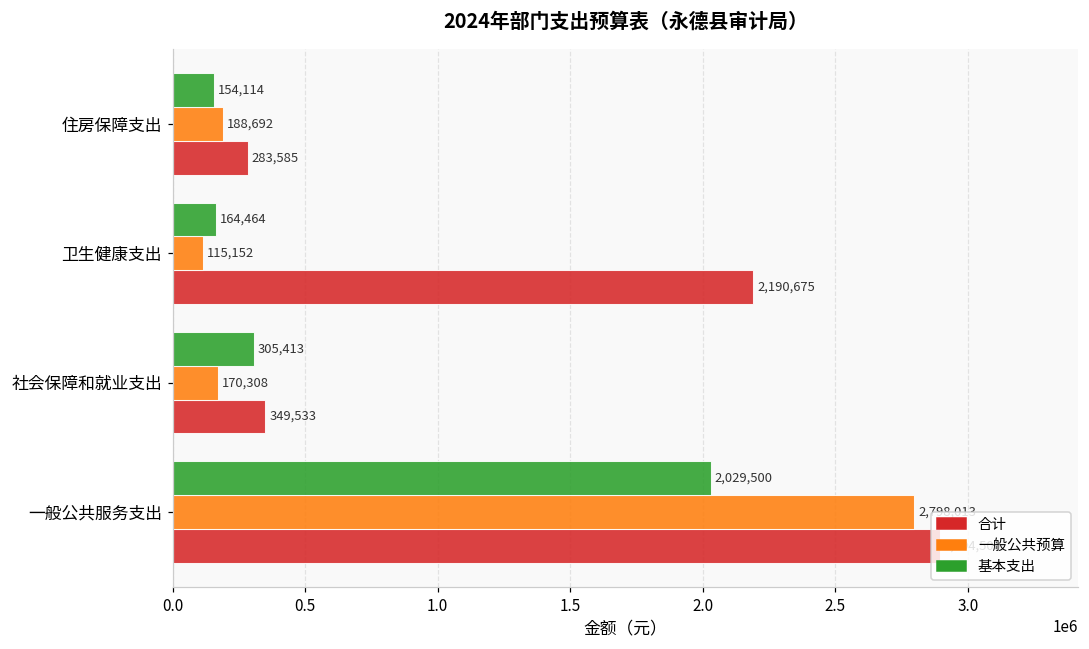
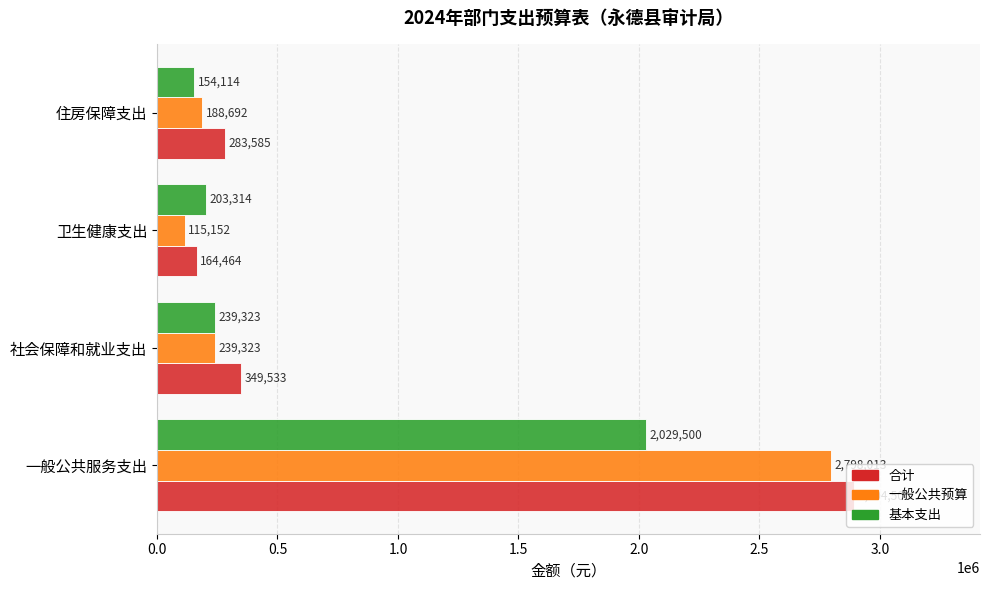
基本支出, 卫生健康支出: 164,464 -> 203,314
合计, 卫生健康支出: 2,190,675 -> 164,464
基本支出, 社会保障和就业支出: 305,413 -> 239,323
一般公共预算, 社会保障和就业支出: 170,308 -> 239,323
